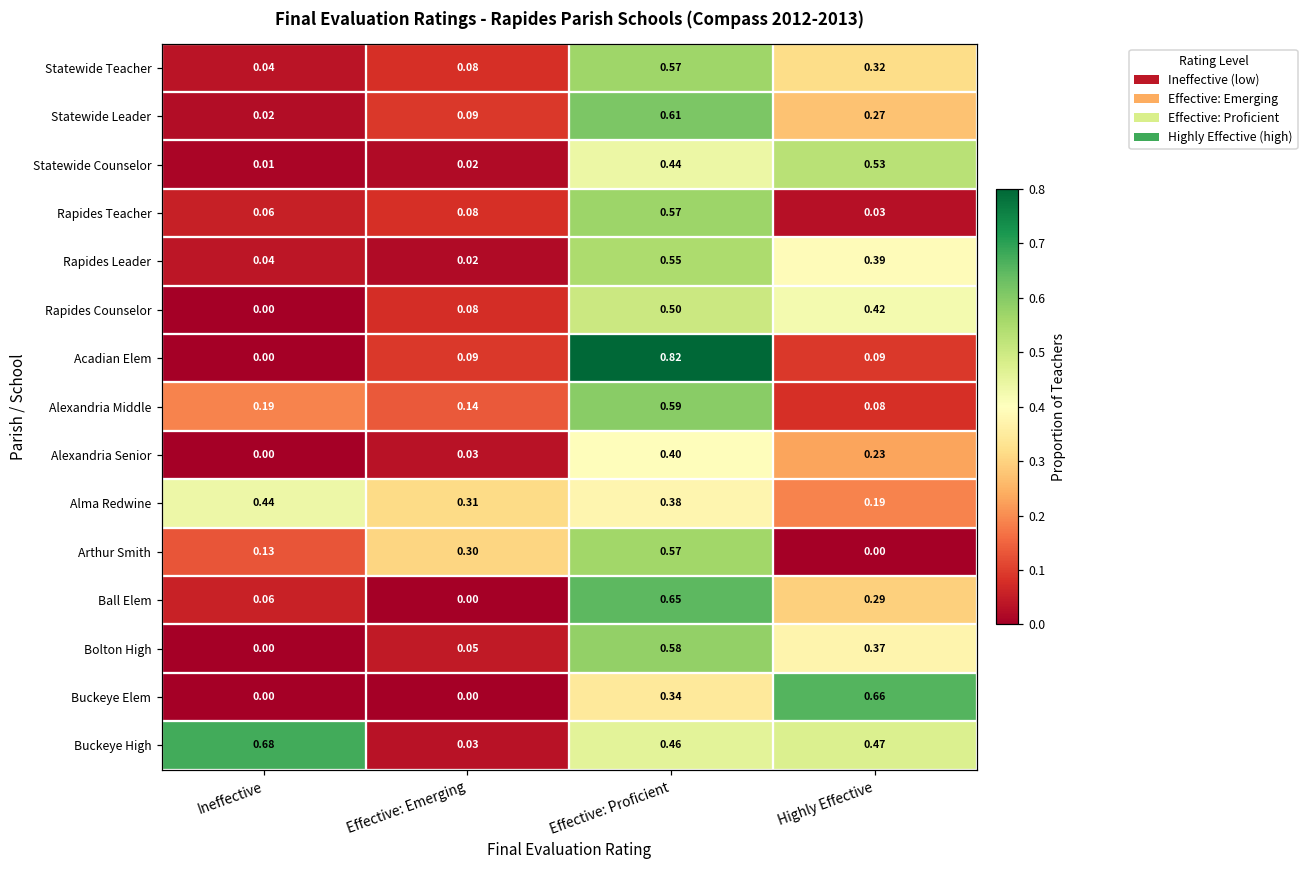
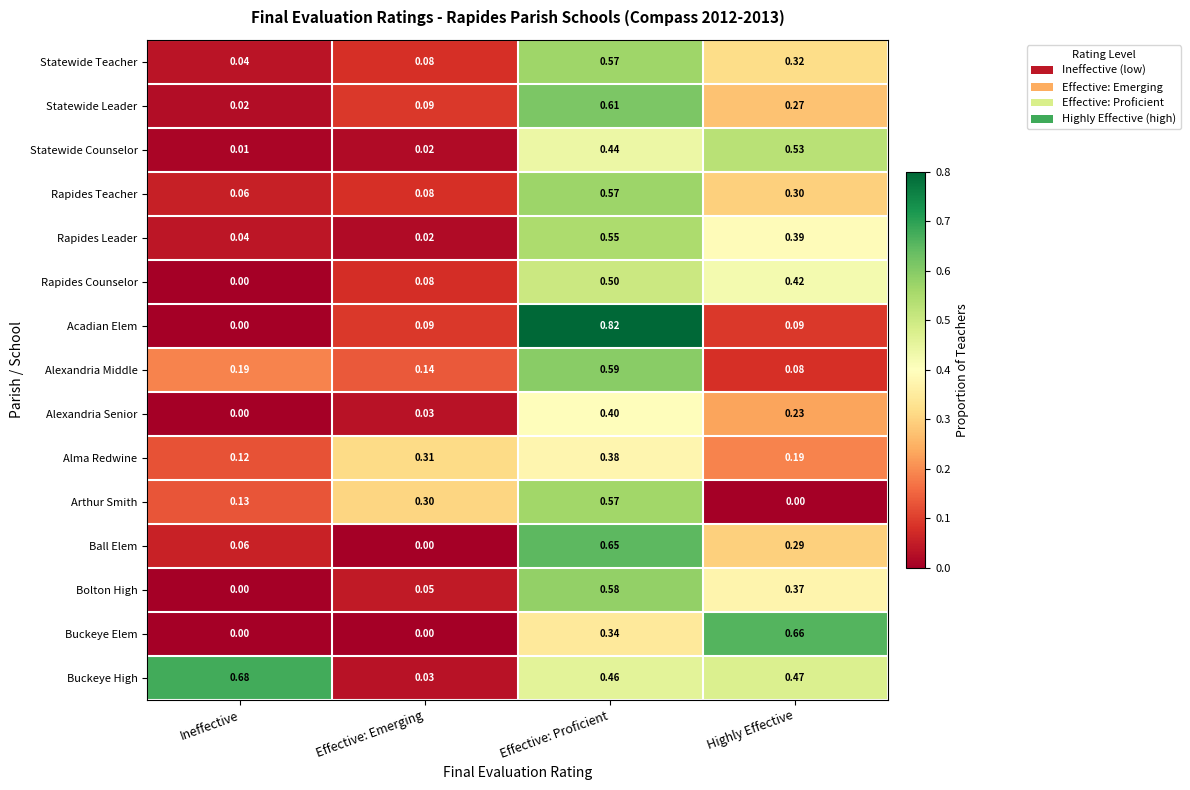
Rapides Teacher, Highly Effective: 0.03 -> 0.30
Alma Redwine, Ineffective: 0.44 -> 0.12
